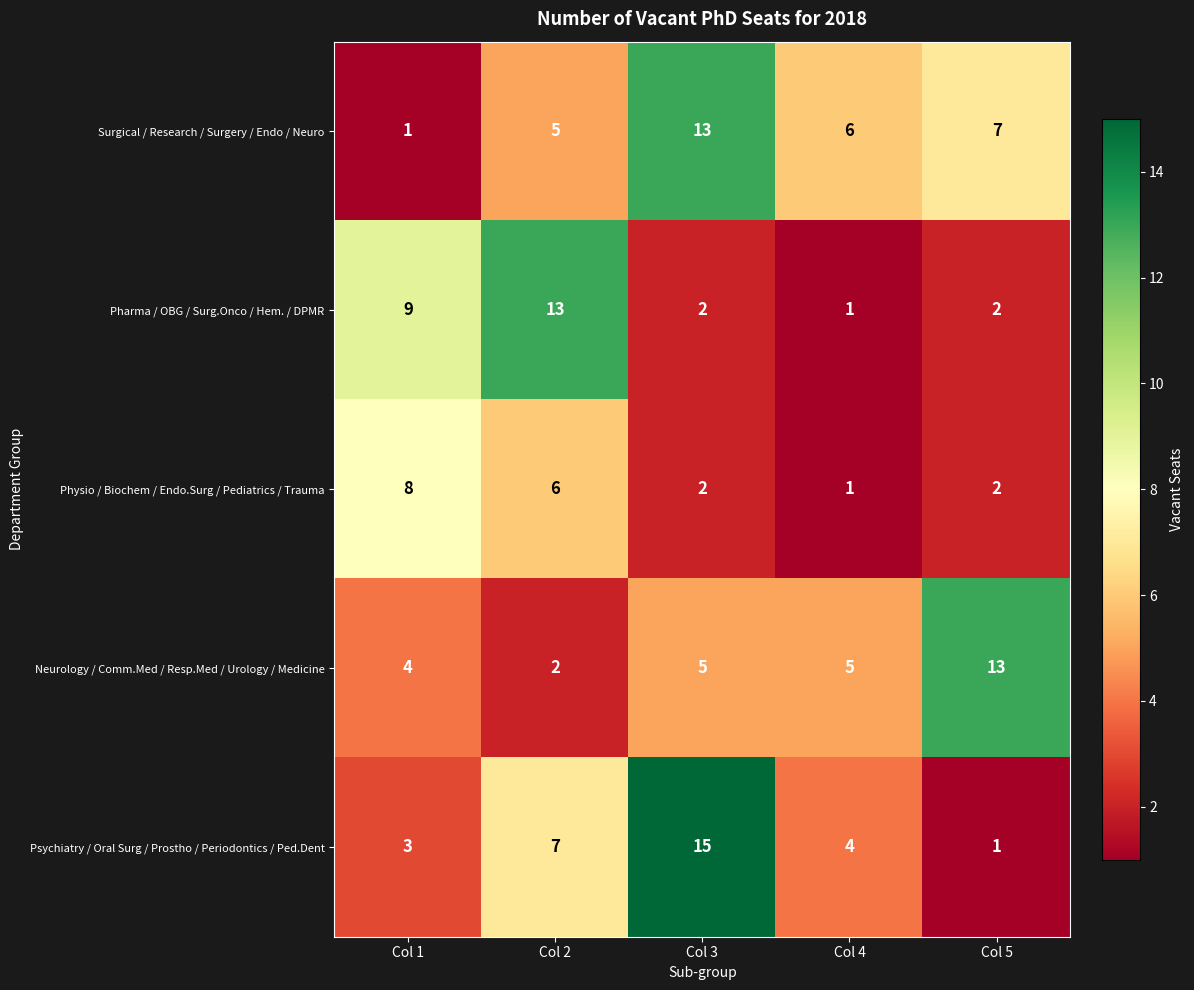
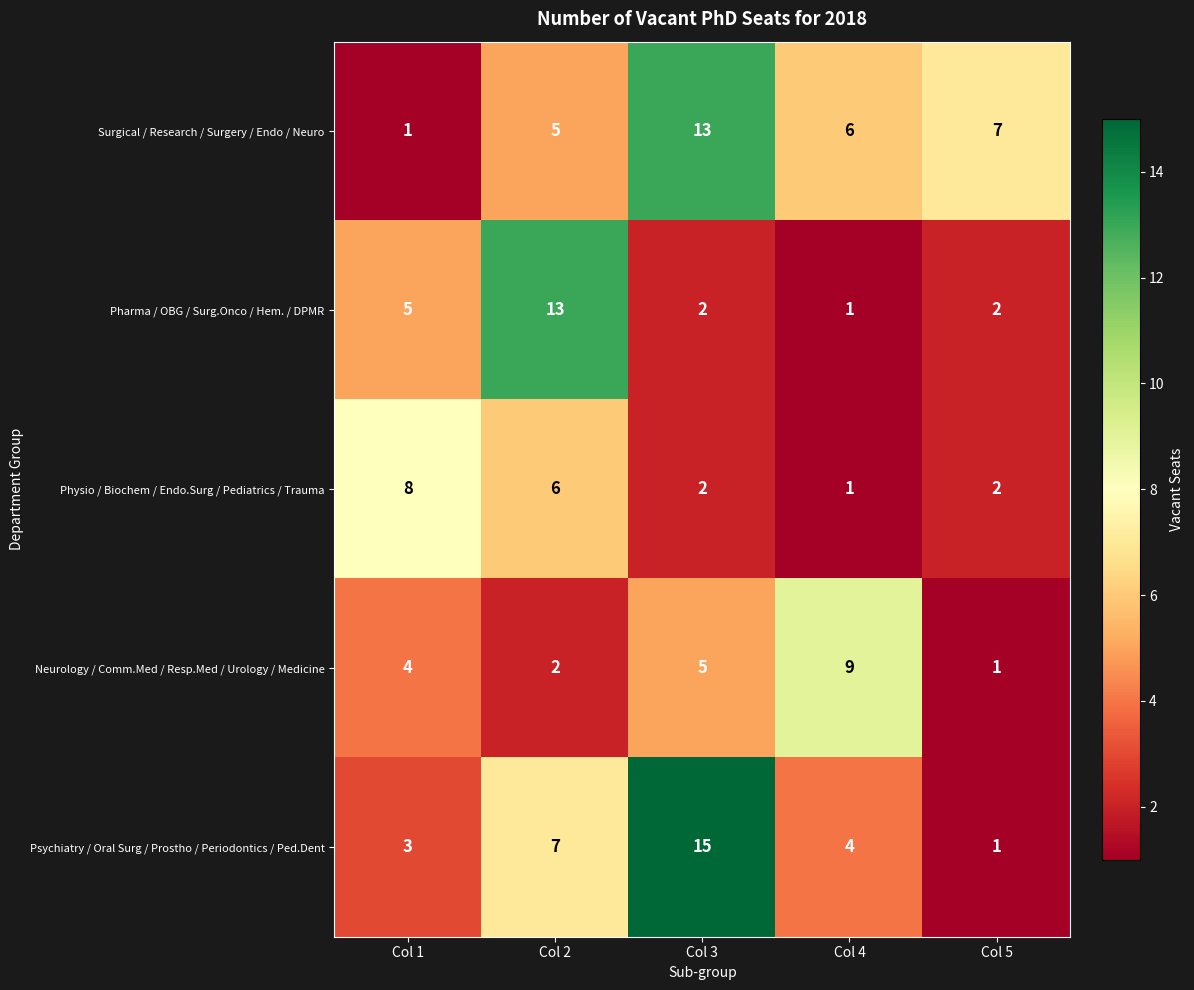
Pharma / OBG / Surg.Onco / Hem. / DPMR, Col 1: 9 -> 5
Neurology / Comm.Med / Resp.Med / Urology / Medicine, Col 4: 5 -> 9
Neurology / Comm.Med / Resp.Med / Urology / Medicine, Col 5: 13 -> 1
